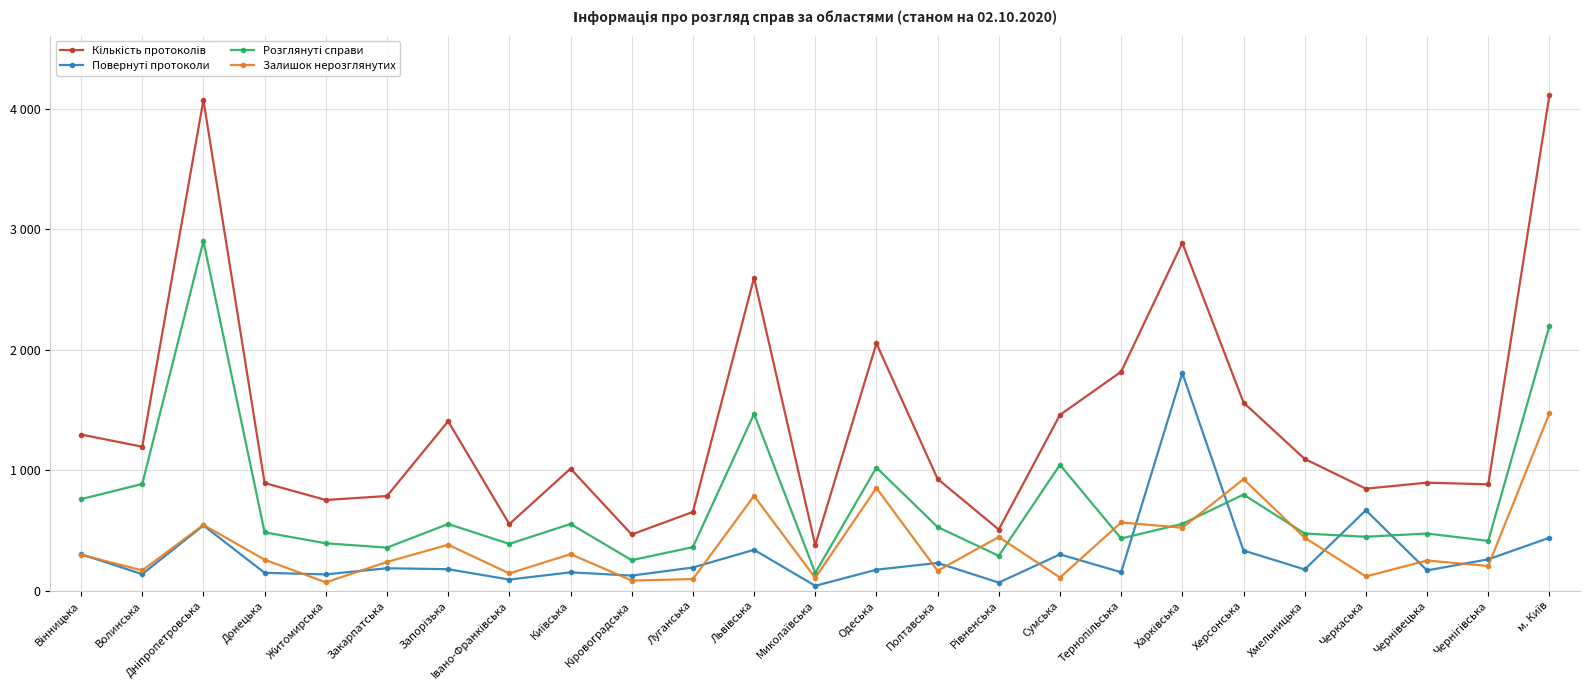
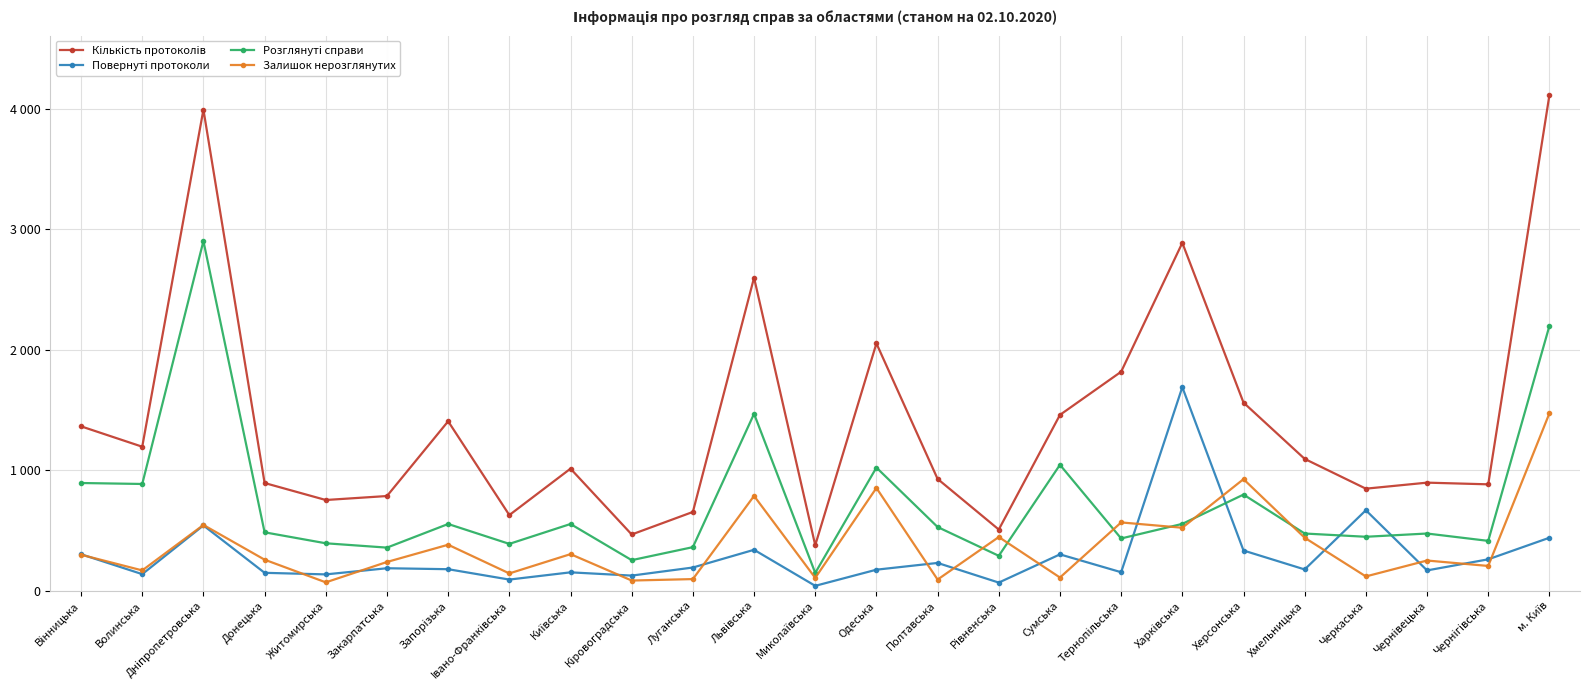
Кількість протоколів, Вінницька: 1300 -> 1370
Розглянуті справи, Вінницька: 760 -> 900
Кількість протоколів, Дніпропетровська: 4070 -> 3990
Кількість протоколів, Івано-Франківська: 550 -> 630
Залишок нерозглянутих, Полтавська: 170 -> 90
Повернуті протоколи, Харківська: 1810 -> 1690
